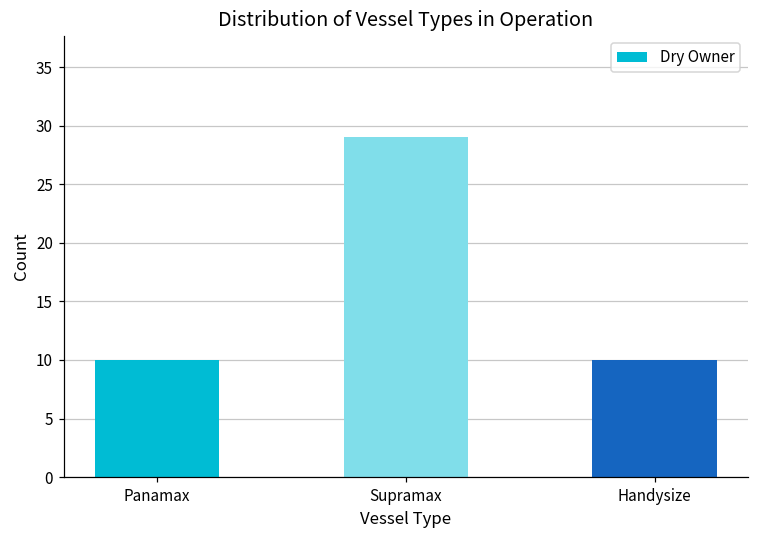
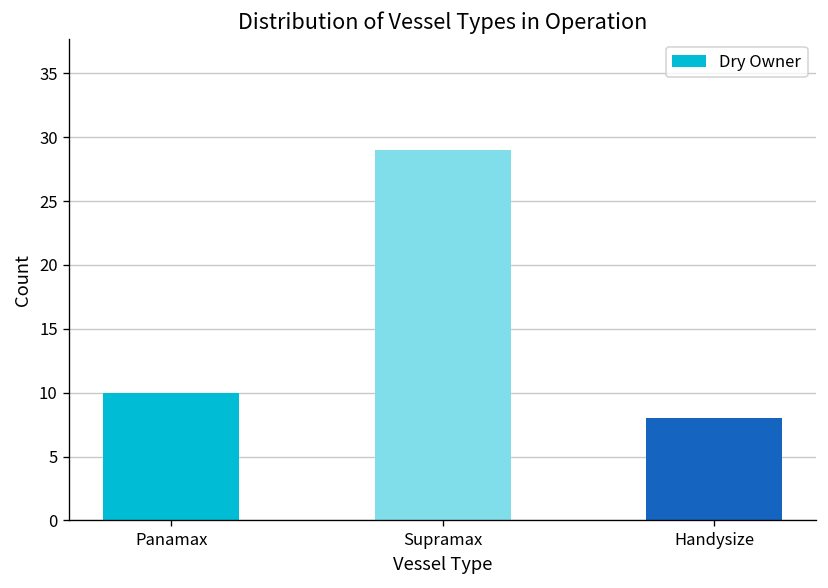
Handysize: 10 -> 8
